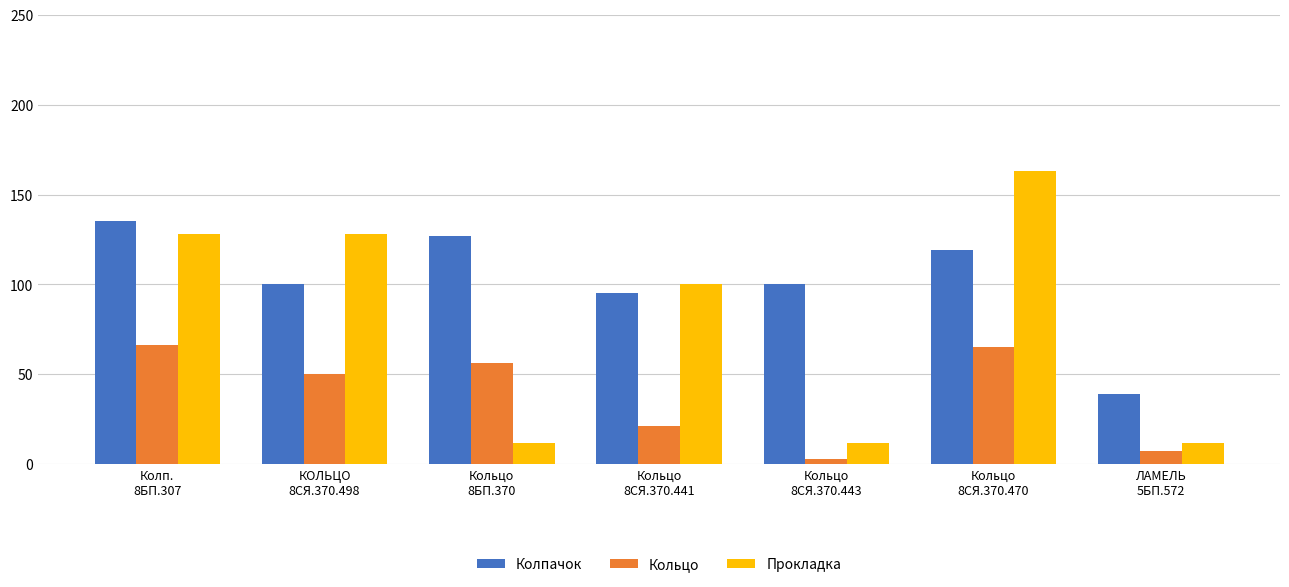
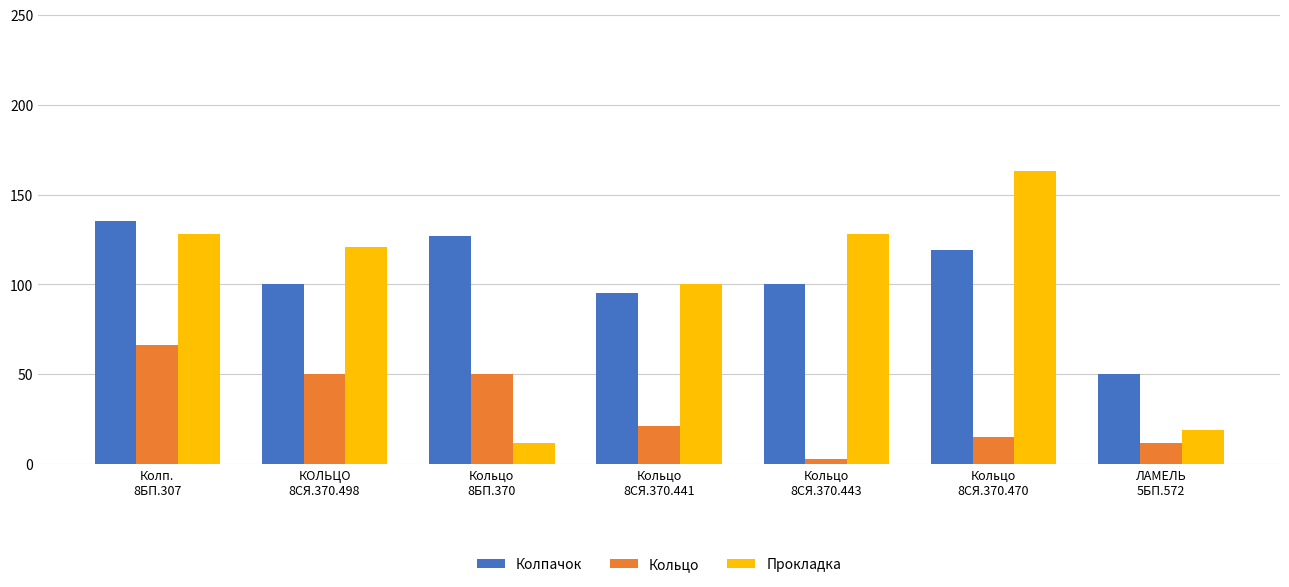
Прокладка, КОЛЬЦО 8СЯ.370.498: 128 -> 121
Кольцо, Кольцо 8БП.370: 56 -> 50
Прокладка, Кольцо 8СЯ.370.443: 12 -> 128
Кольцо, Кольцо 8СЯ.370.470: 65 -> 15
Колпачок, ЛАМЕЛЬ 5БП.572: 39 -> 50
Кольцо, ЛАМЕЛЬ 5БП.572: 7 -> 12
Прокладка, ЛАМЕЛЬ 5БП.572: 12 -> 19
